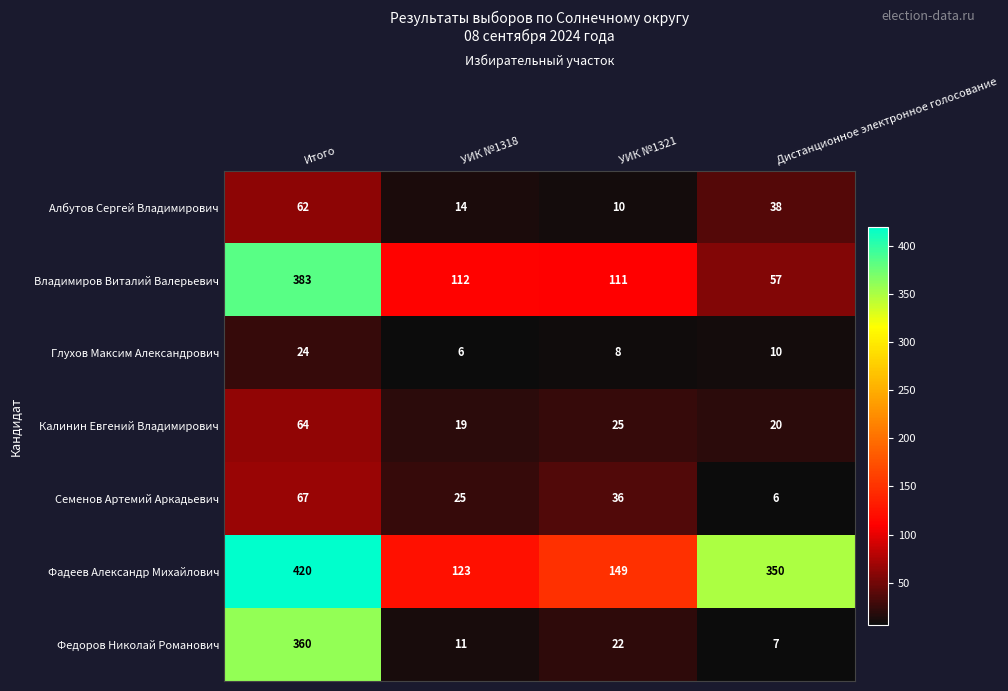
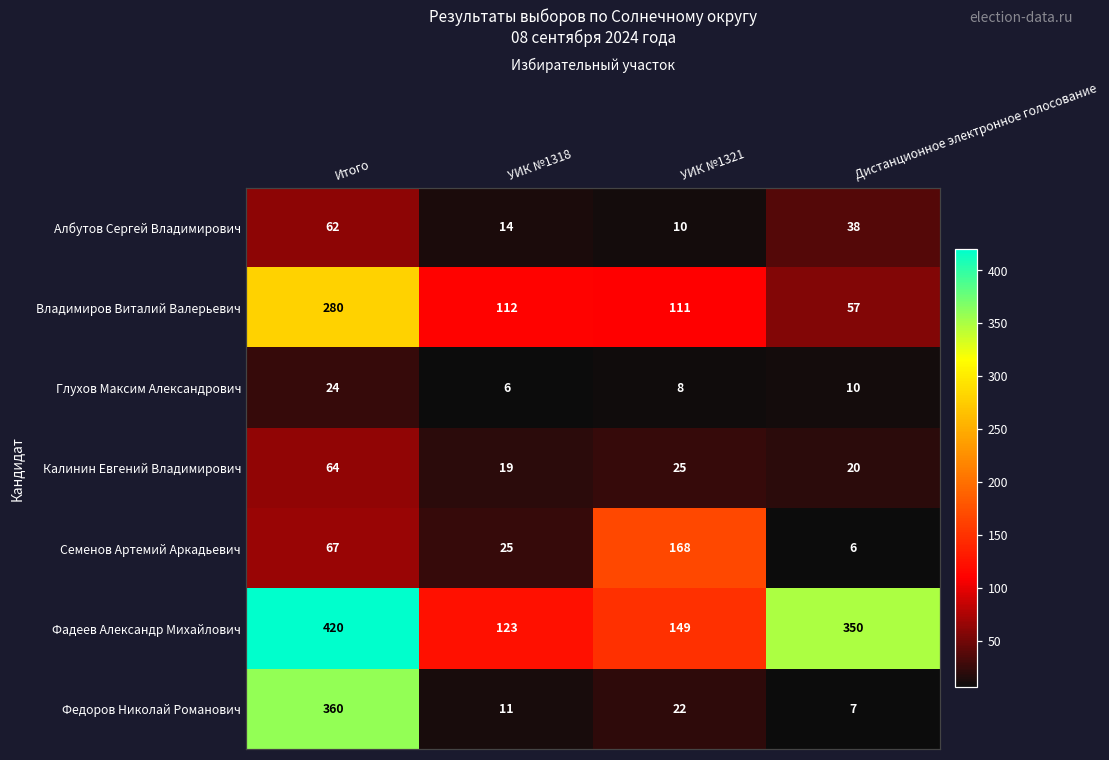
Владимиров Виталий Валерьевич, Итого: 383 -> 280
Семенов Артемий Аркадьевич, УИК №1321: 36 -> 168
